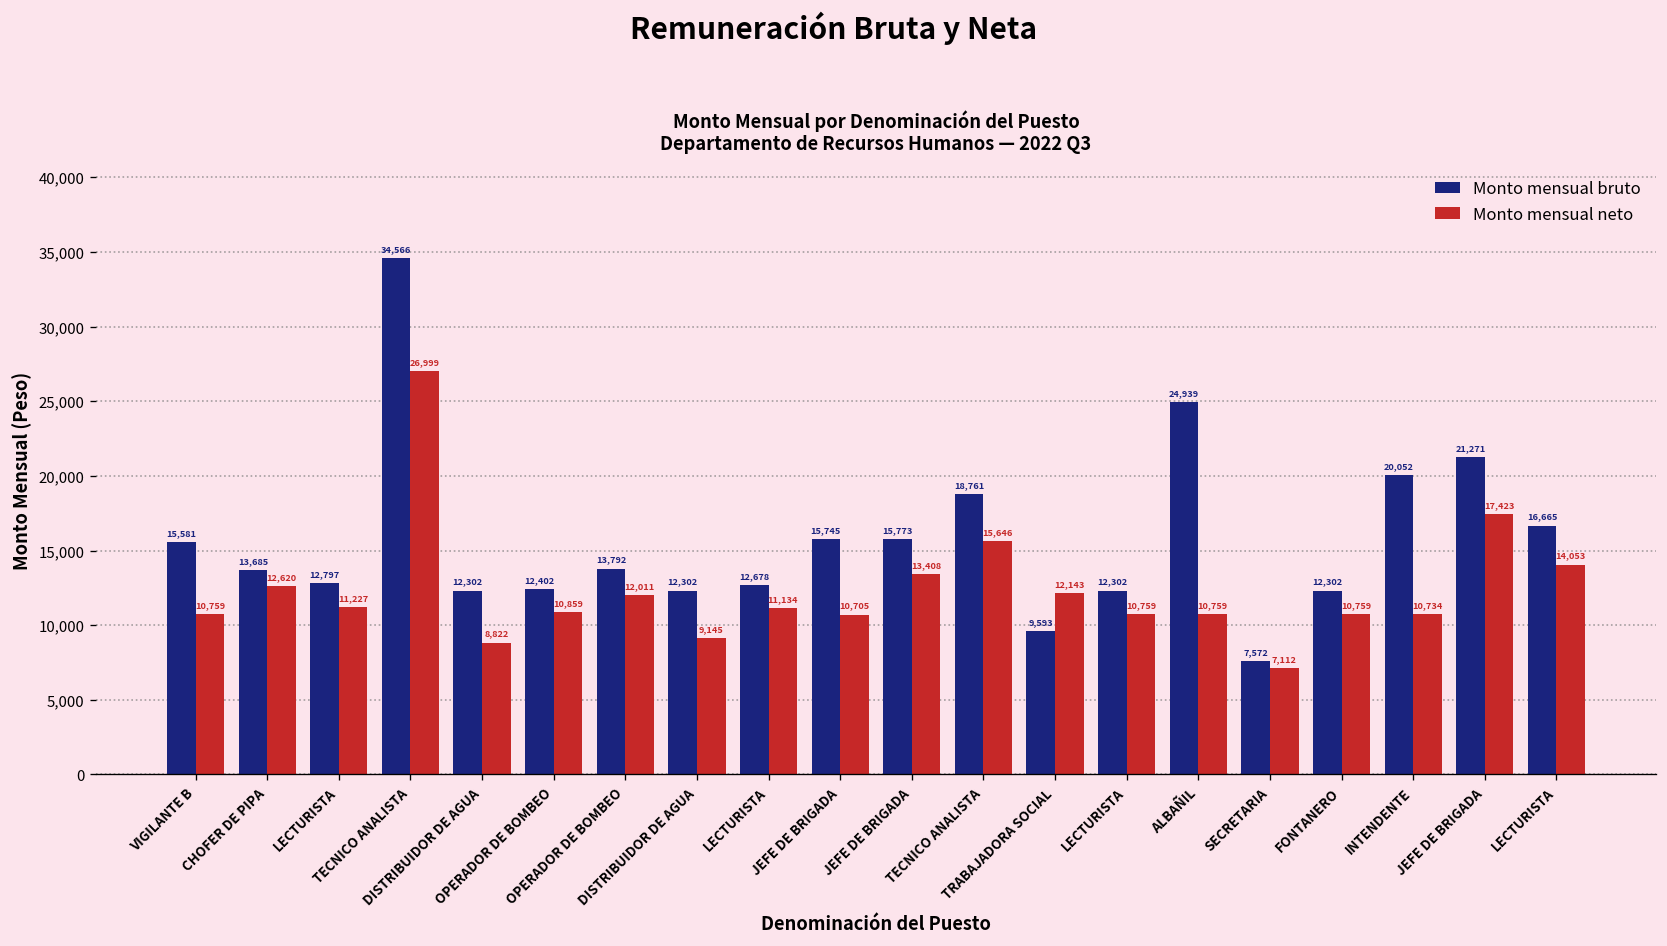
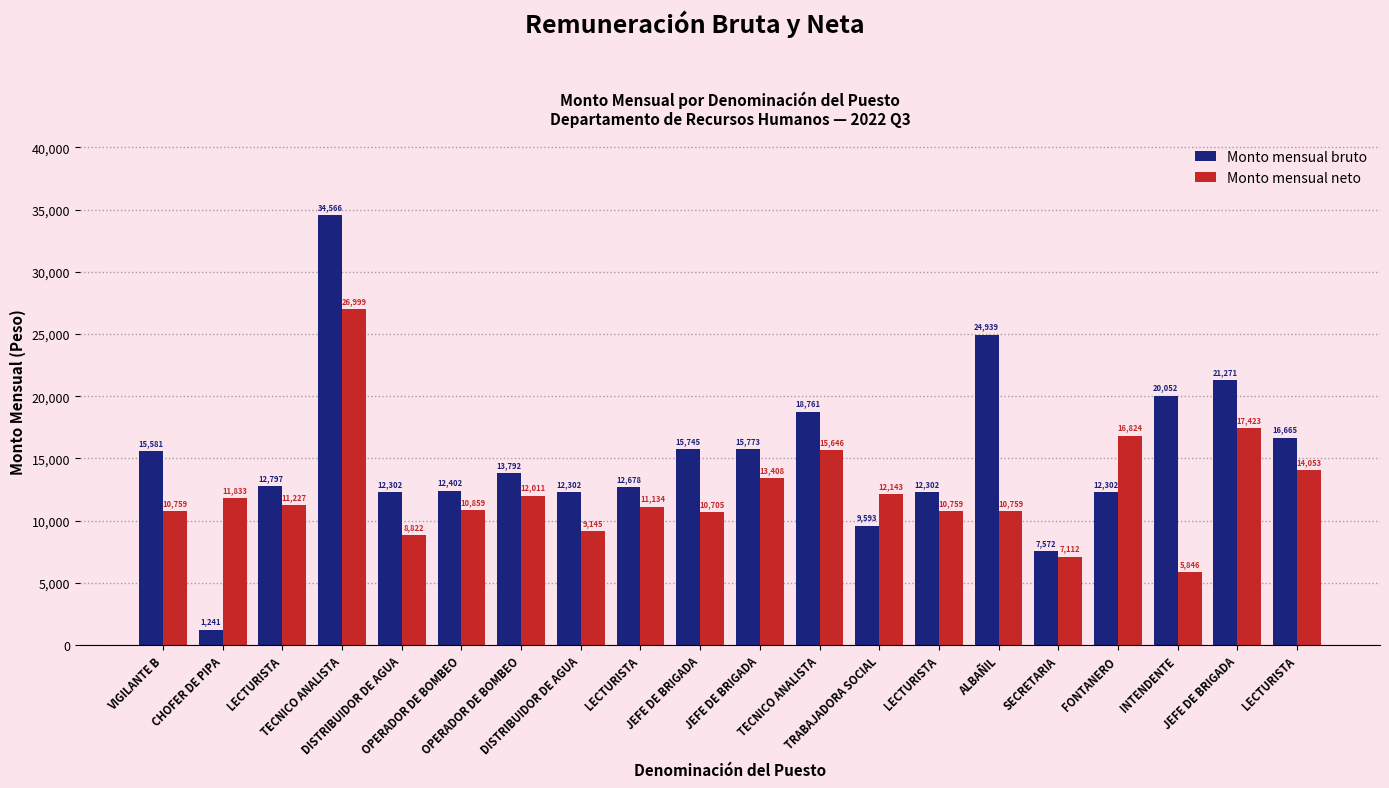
Monto mensual bruto, CHOFER DE PIPA: 13,685 -> 1,241
Monto mensual neto, CHOFER DE PIPA: 12,620 -> 11,833
Monto mensual neto, FONTANERO: 10,759 -> 16,824
Monto mensual neto, INTENDENTE: 10,734 -> 5,846
